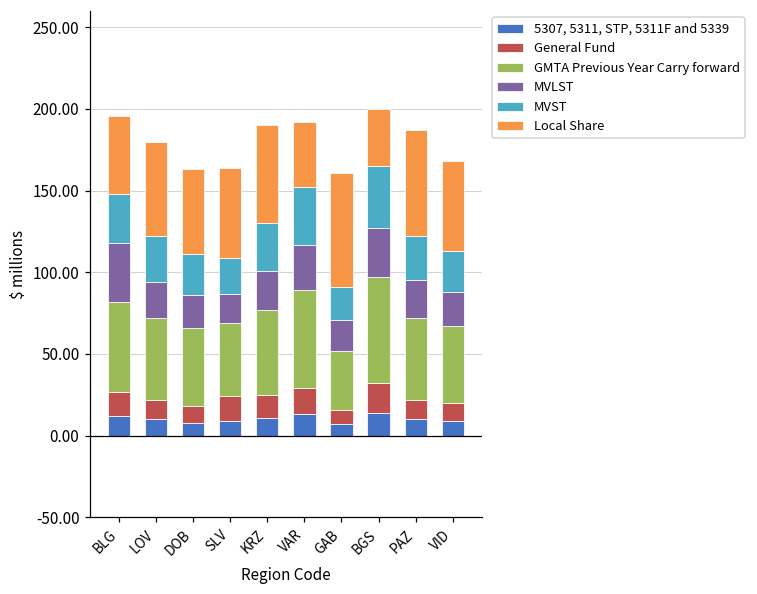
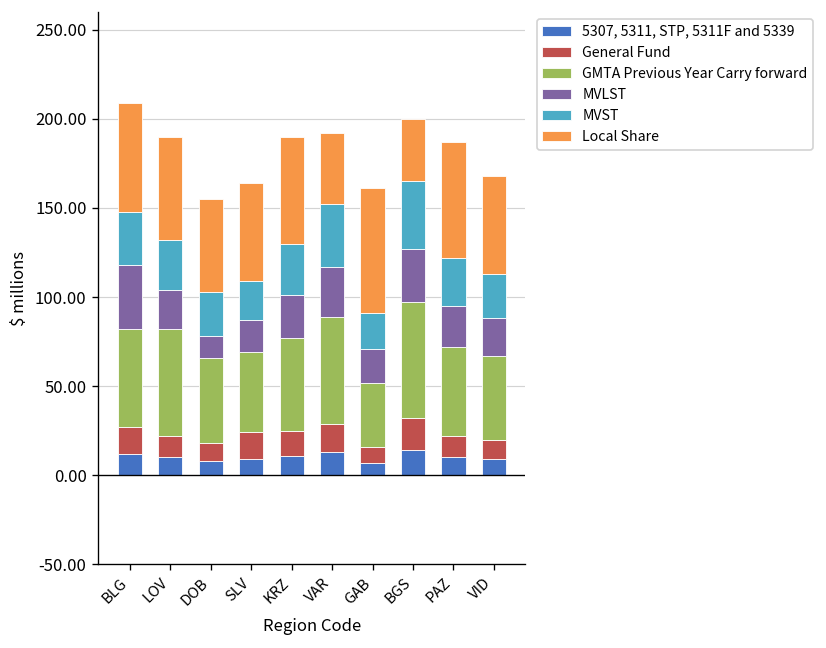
Local Share, BLG: 48 -> 61
GMTA Previous Year Carry forward, LOV: 50 -> 60
MVLST, DOB: 20 -> 12
